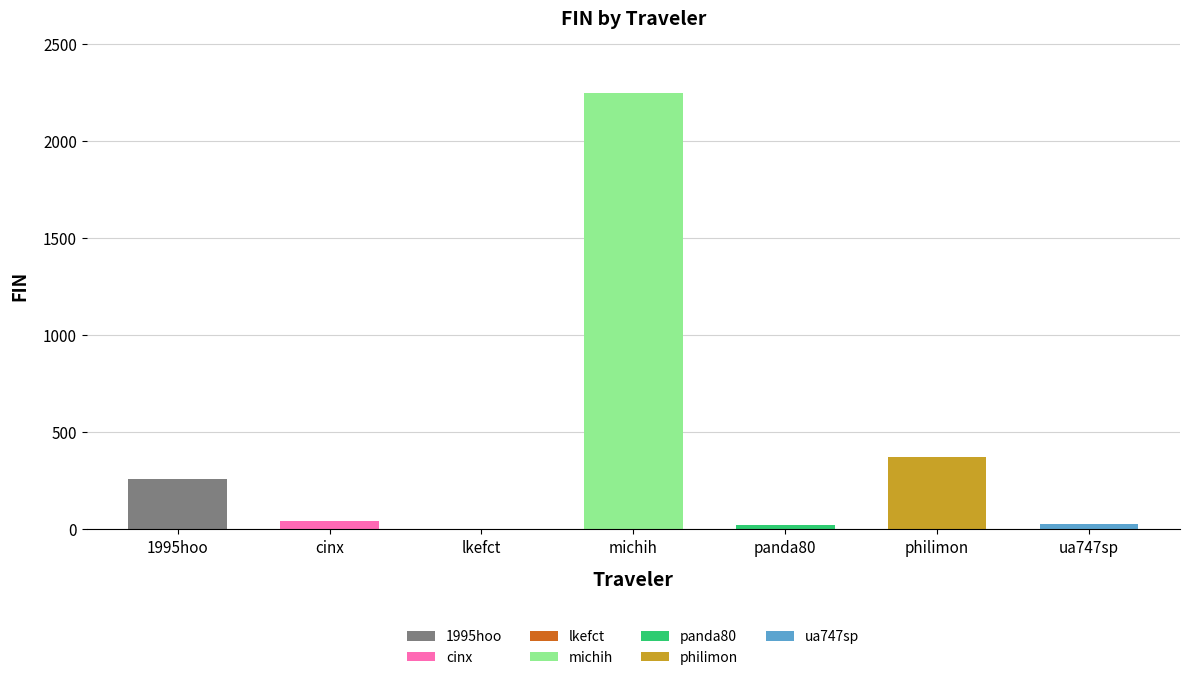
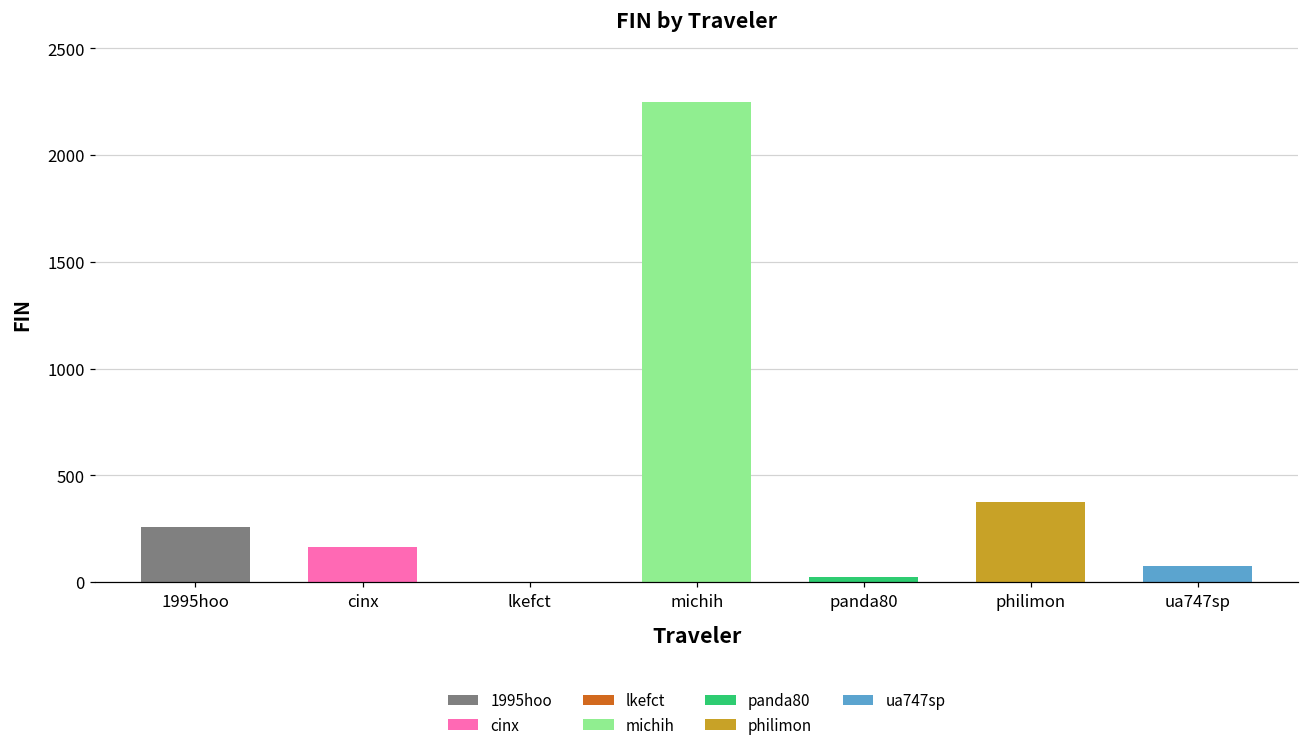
cinx: 40 -> 160
ua747sp: 30 -> 80
